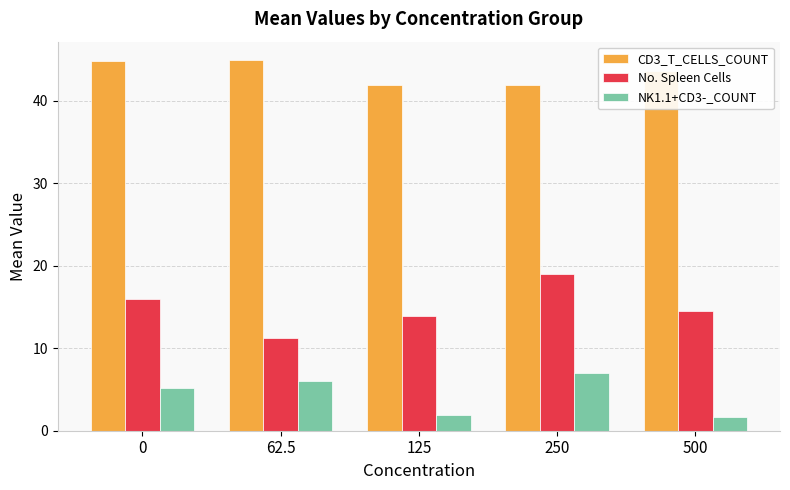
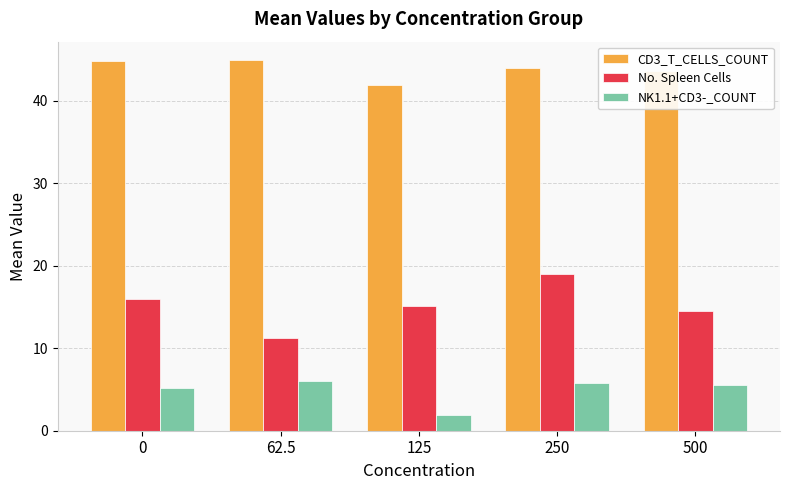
No. Spleen Cells, 125: 14 -> 15
CD3_T_CELLS_COUNT, 250: 42 -> 44
NK1.1+CD3-_COUNT, 250: 7 -> 6
NK1.1+CD3-_COUNT, 500: 2 -> 6
